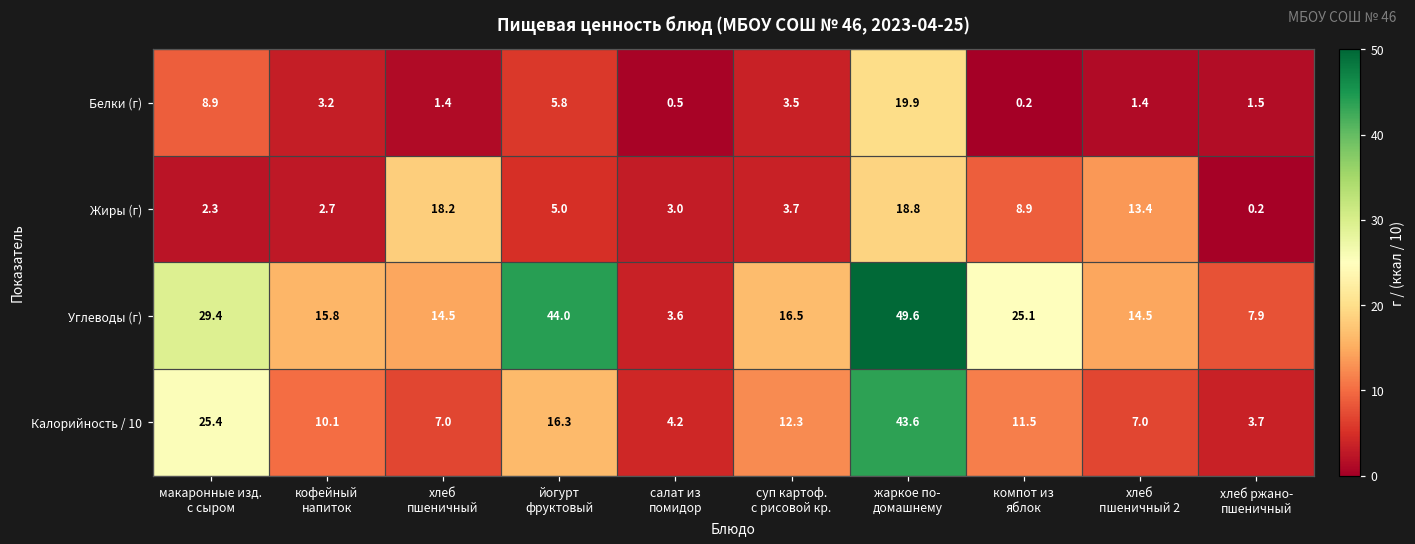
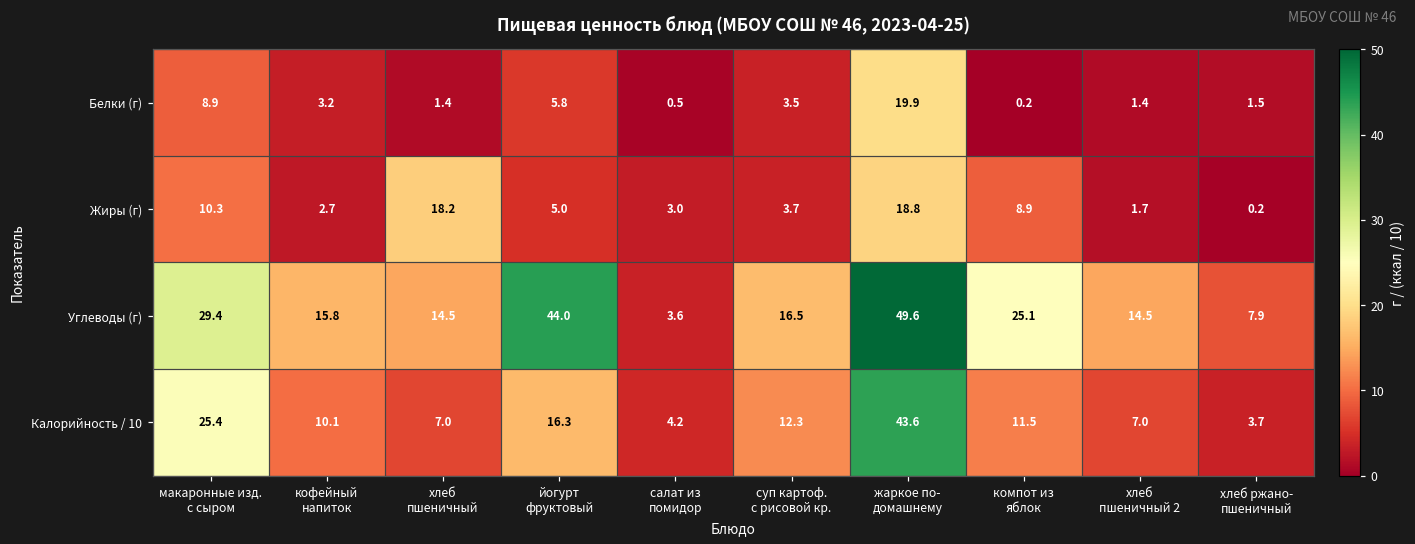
Жиры (г), макаронные изд. с сыром: 2.3 -> 10.3
Жиры (г), хлеб пшеничный 2: 13.4 -> 1.7
